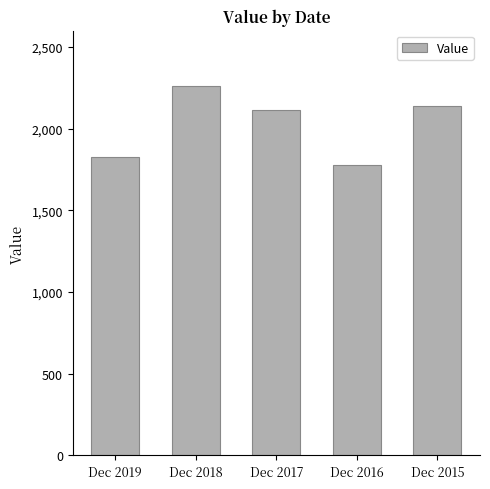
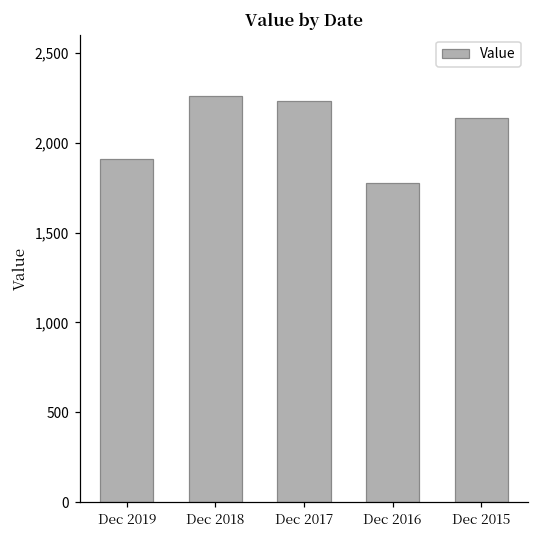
Dec 2019: 1,830 -> 1,910
Dec 2017: 2,120 -> 2,230
